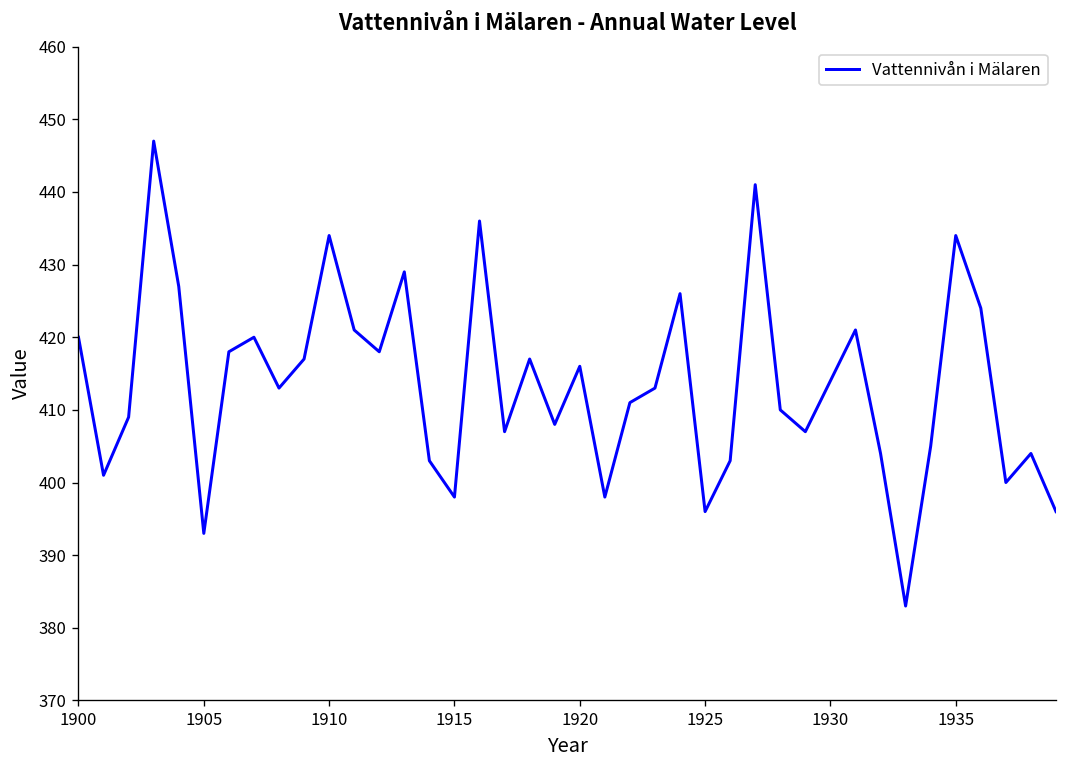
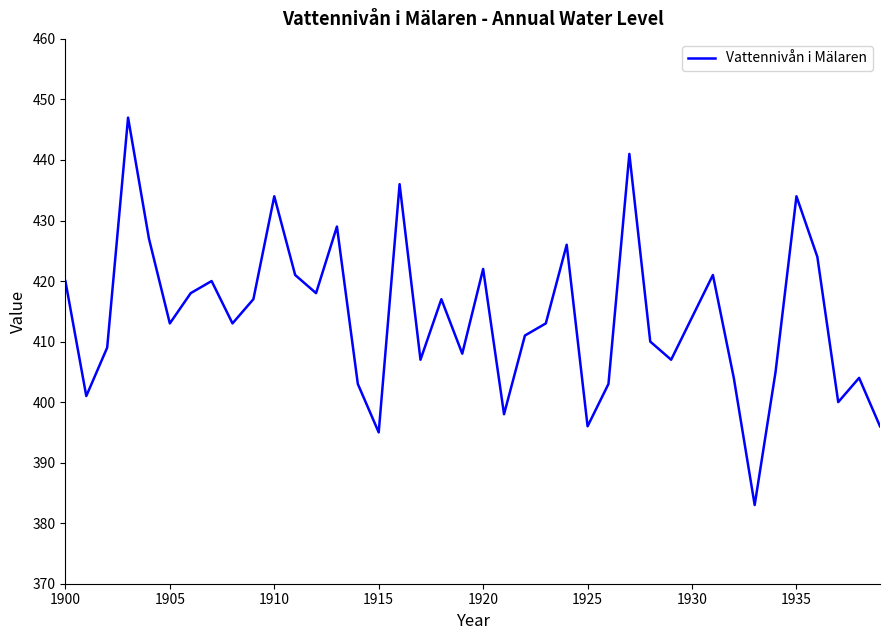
1905: 393 -> 413
1915: 398 -> 395
1920: 416 -> 422
